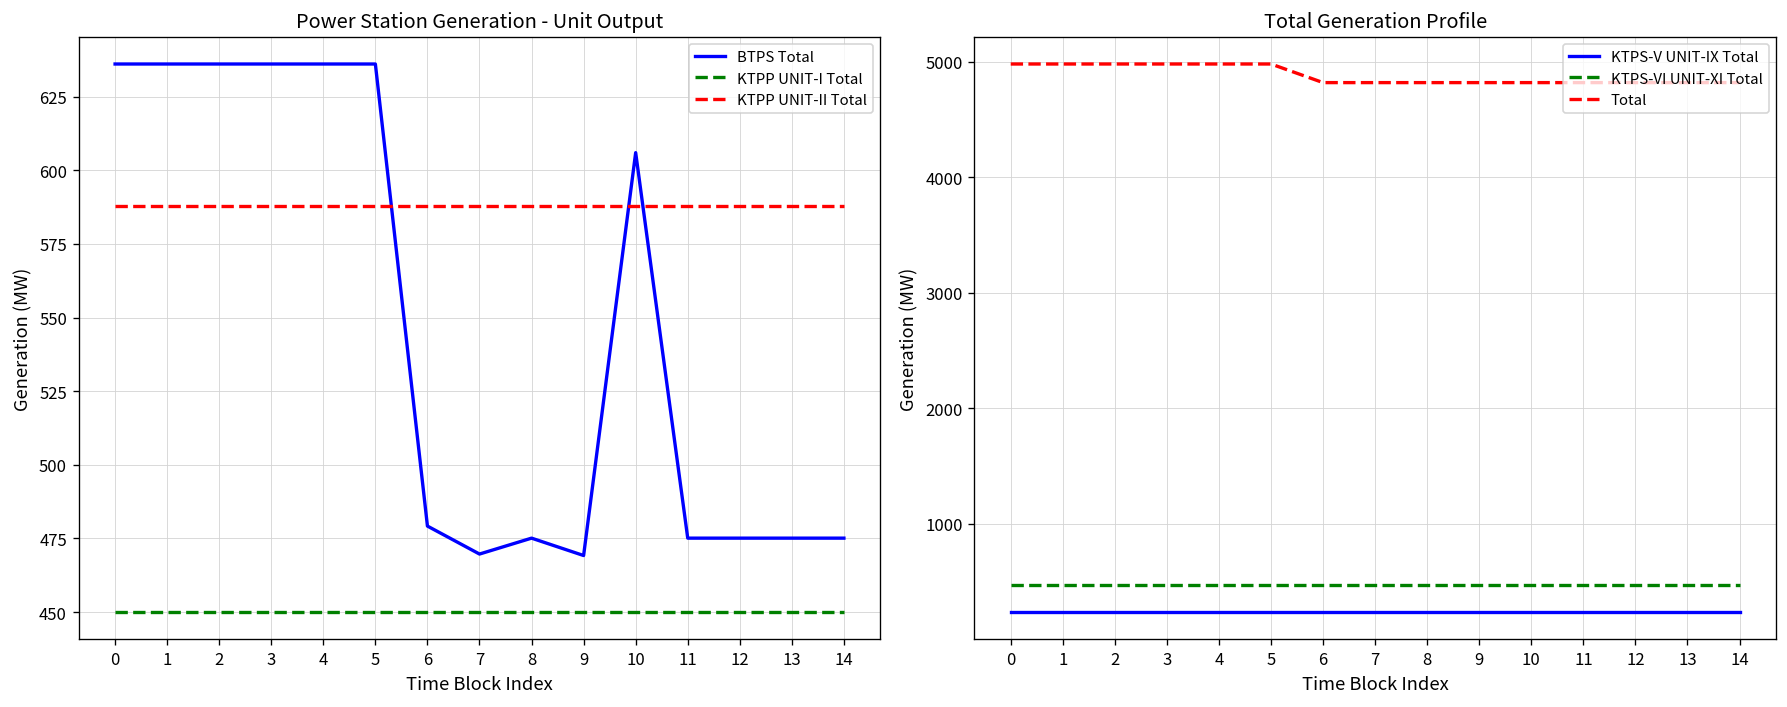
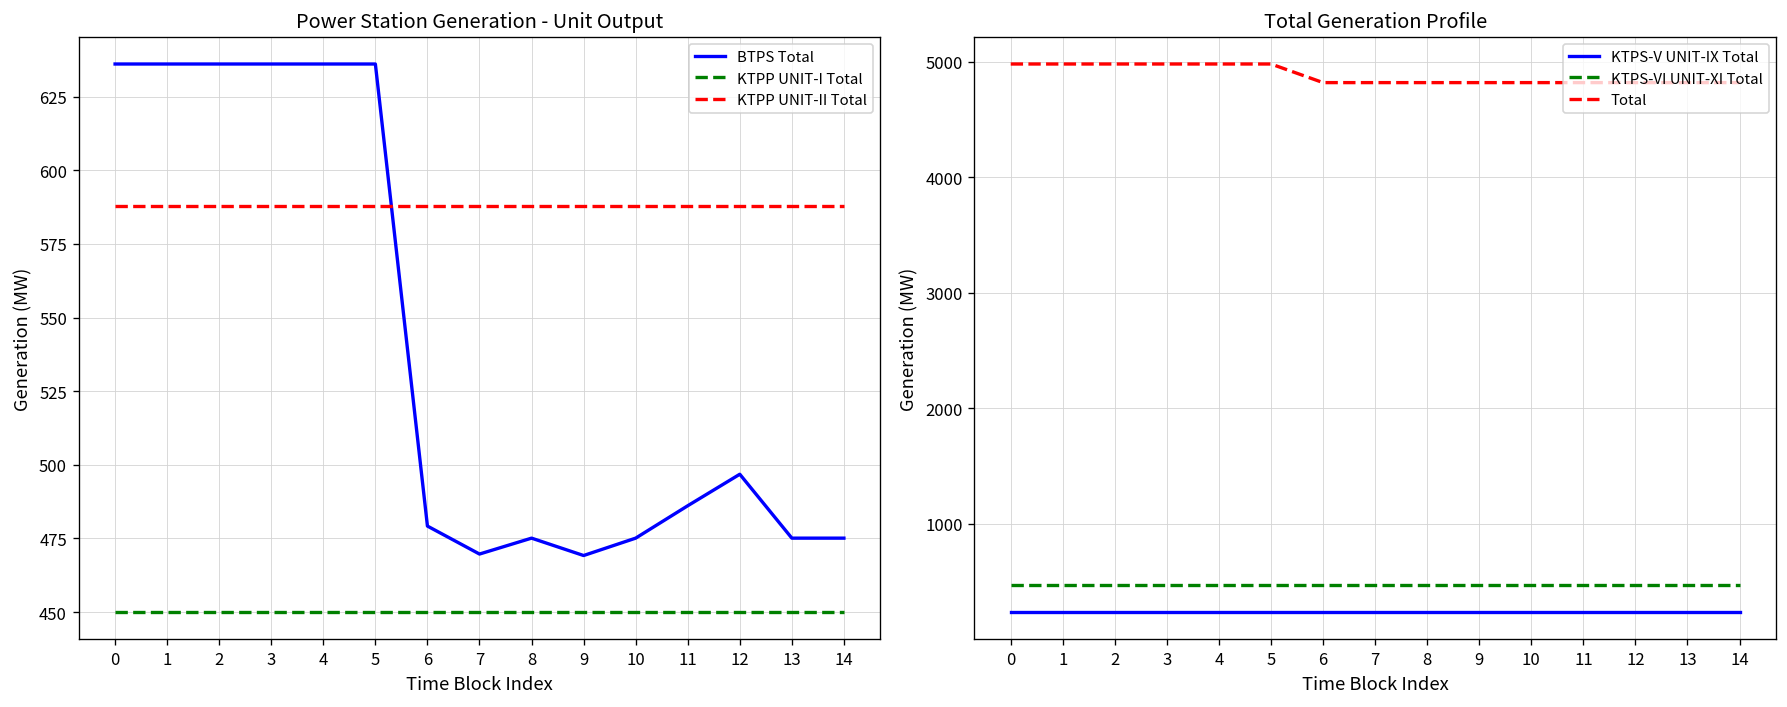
Power Station Generation - Unit Output, BTPS Total, 10: 606 -> 475
Power Station Generation - Unit Output, BTPS Total, 11: 475 -> 486
Power Station Generation - Unit Output, BTPS Total, 12: 475 -> 497
